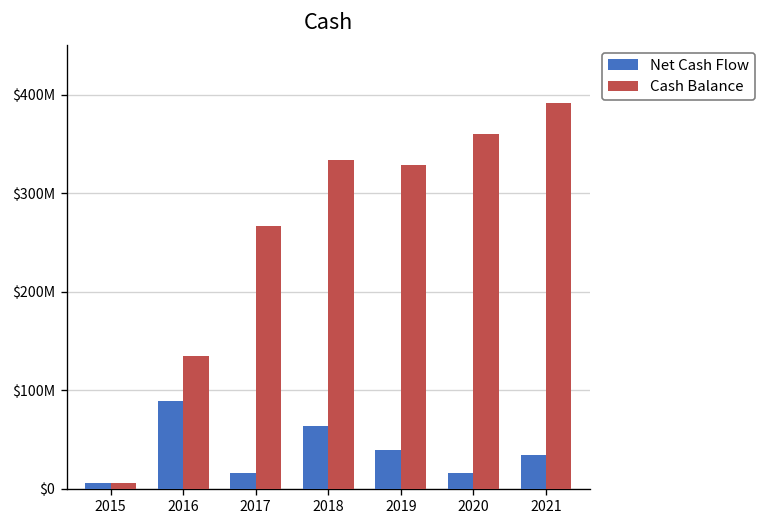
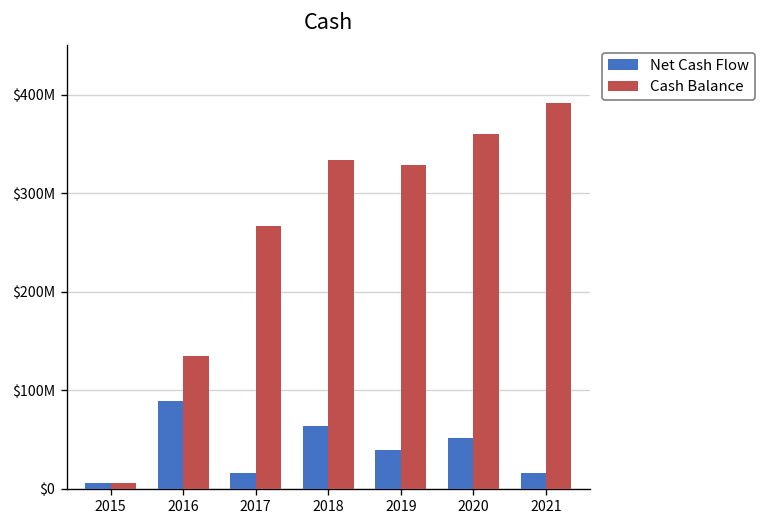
Net Cash Flow, 2020: $20000000 -> $50000000
Net Cash Flow, 2021: $30000000 -> $20000000
